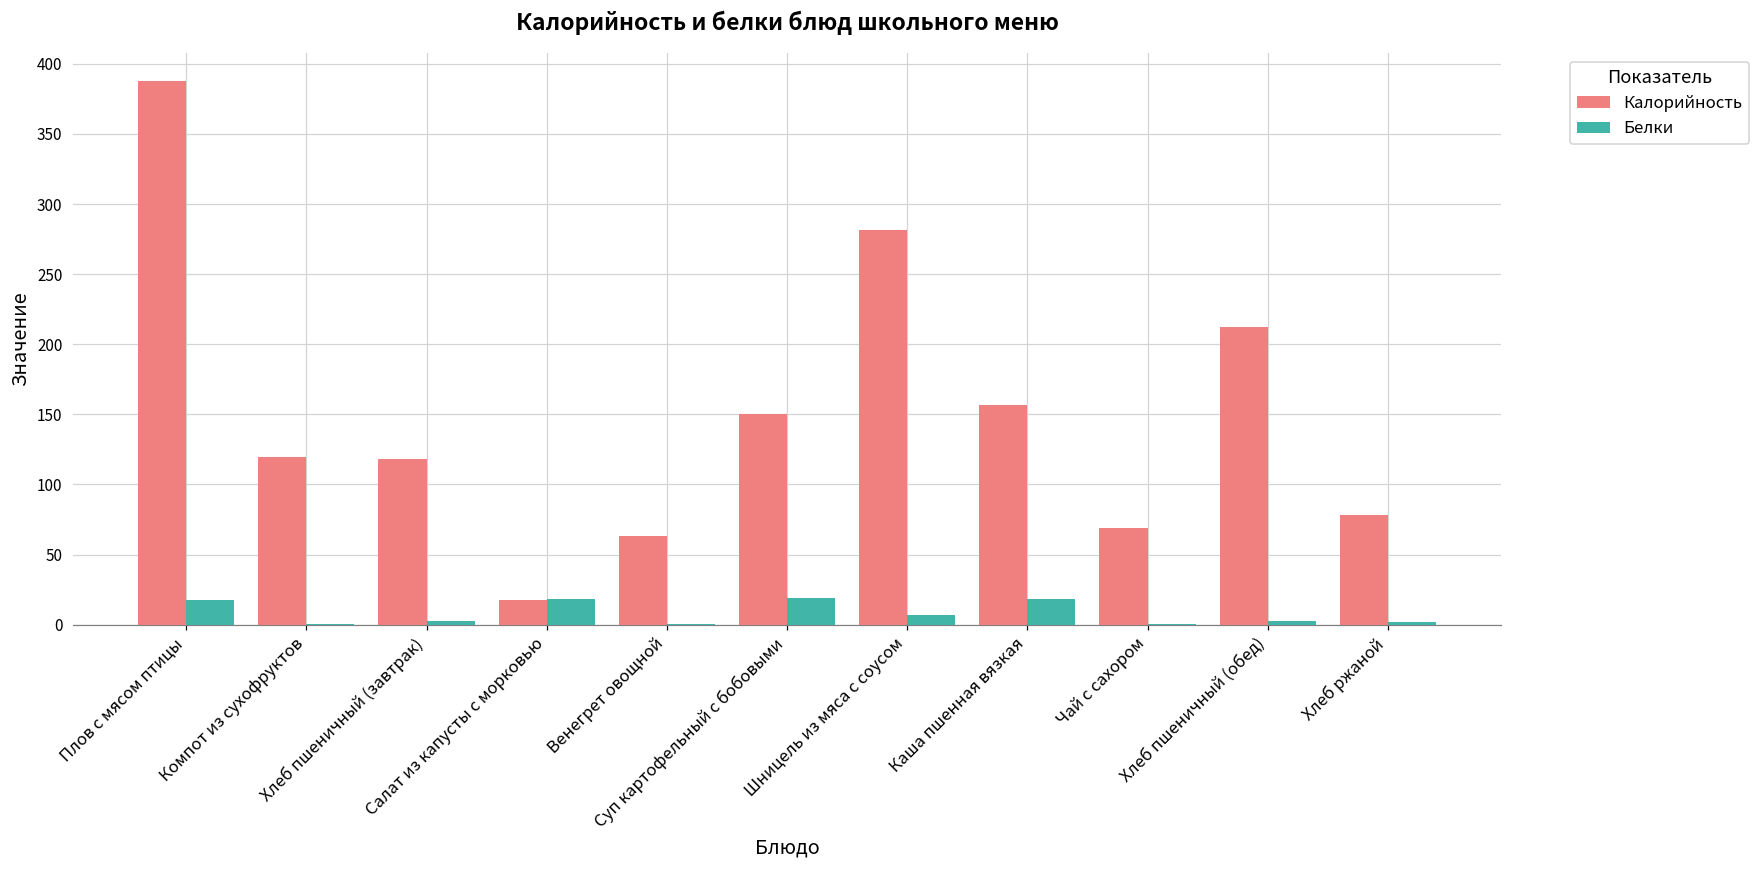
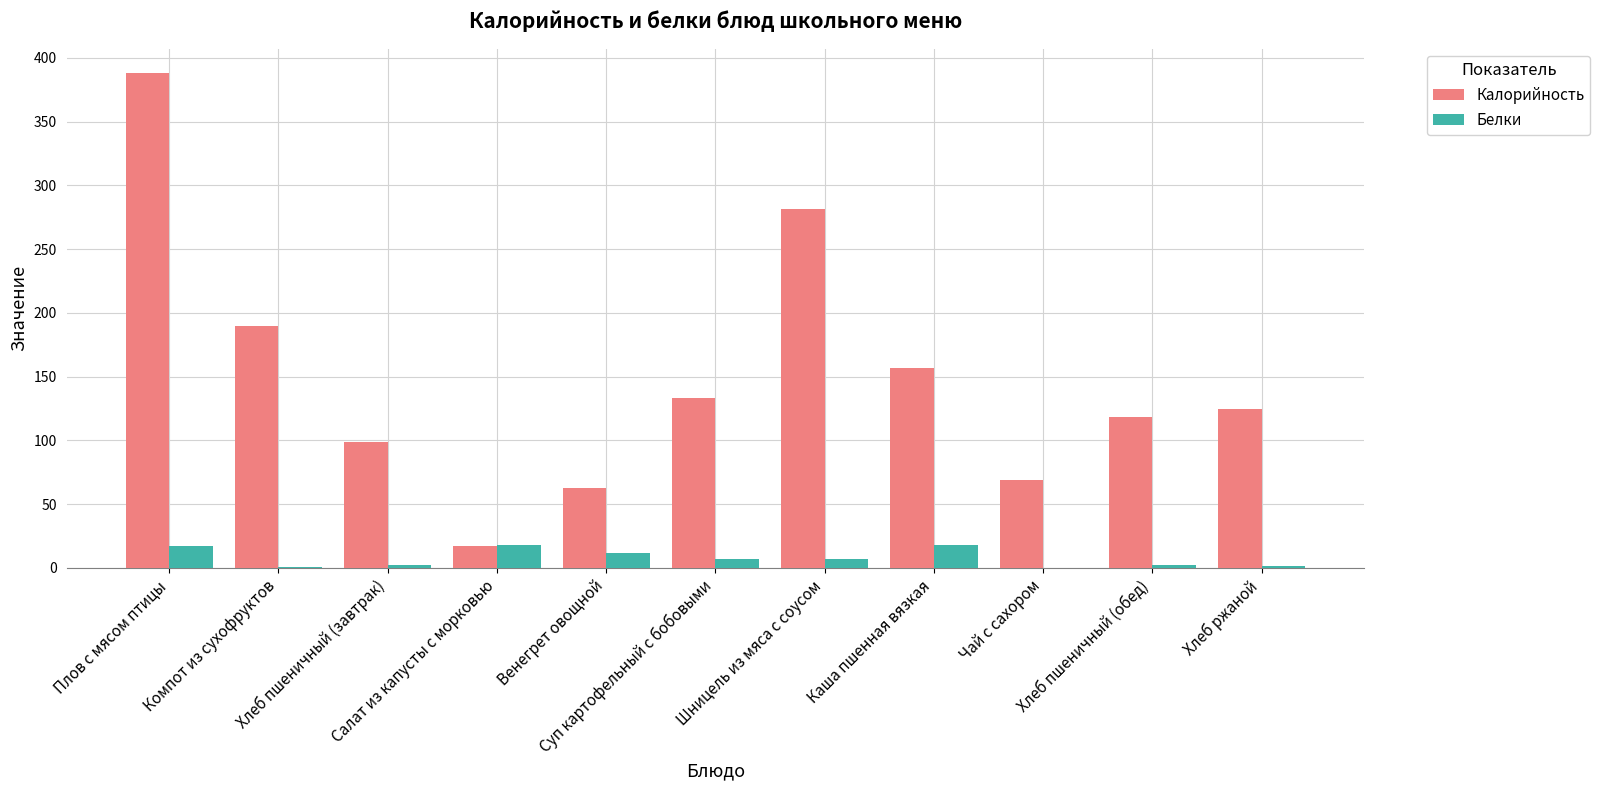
Калорийность, Компот из сухофруктов: 120 -> 190
Калорийность, Хлеб пшеничный (завтрак): 118 -> 99
Белки, Венегрет овощной: 1 -> 11
Калорийность, Суп картофельный с бобовыми: 150 -> 133
Белки, Суп картофельный с бобовыми: 19 -> 7
Калорийность, Хлеб пшеничный (обед): 212 -> 118
Калорийность, Хлеб ржаной: 78 -> 125
